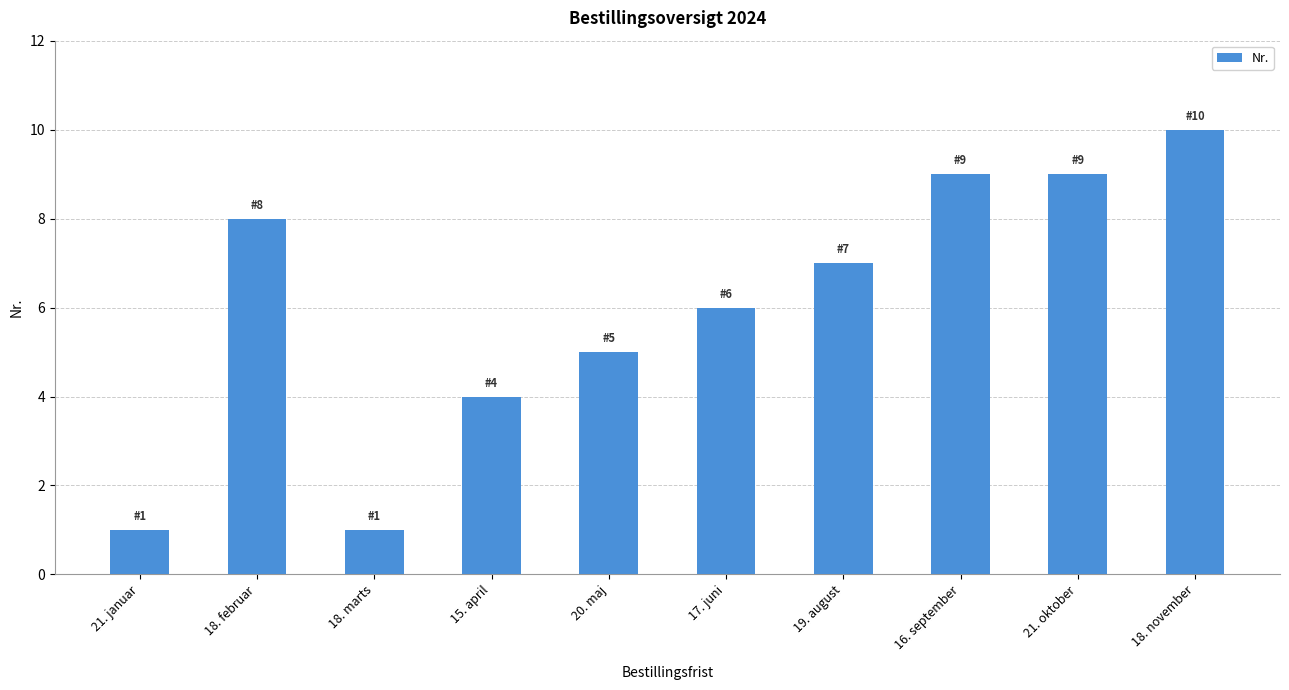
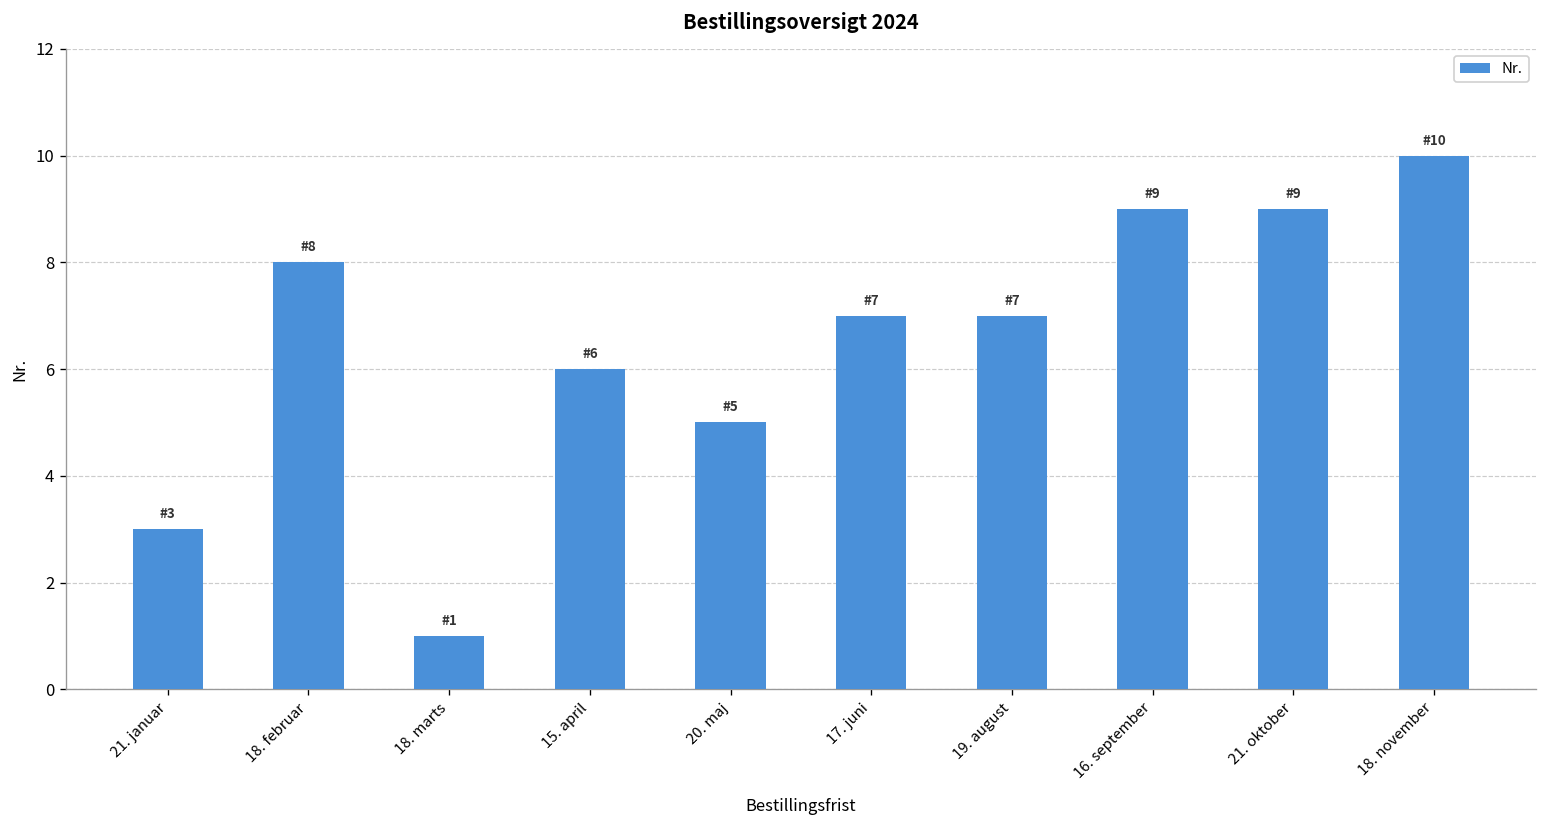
21. januar: 1 -> 3
15. april: 4 -> 6
17. juni: 6 -> 7
